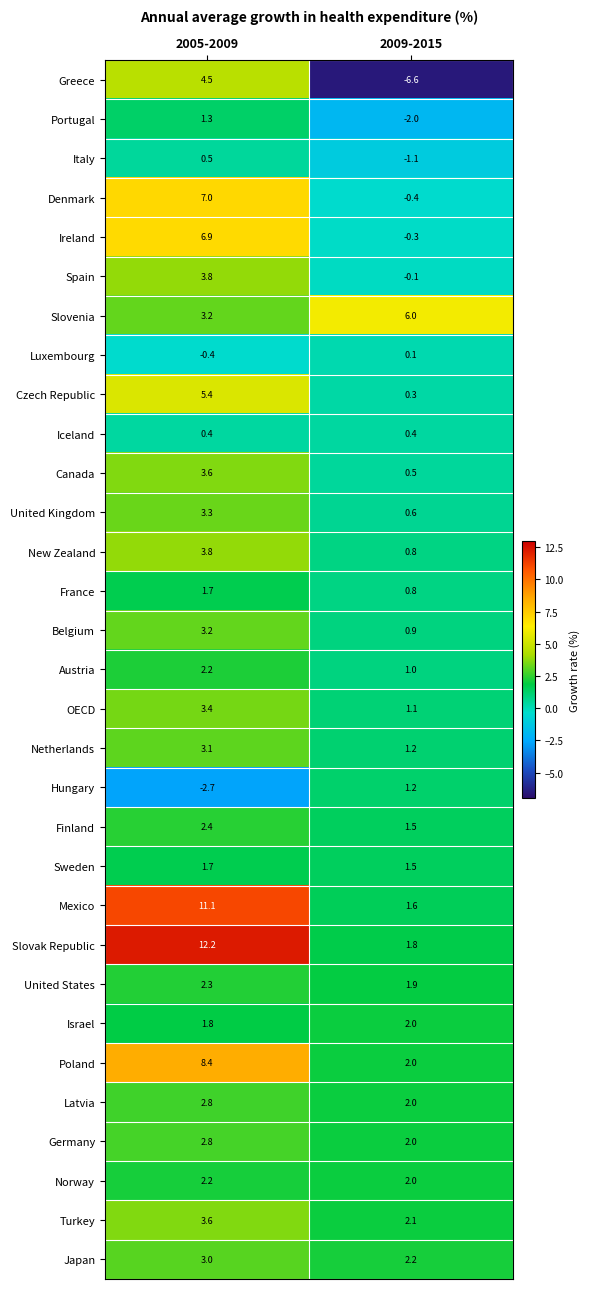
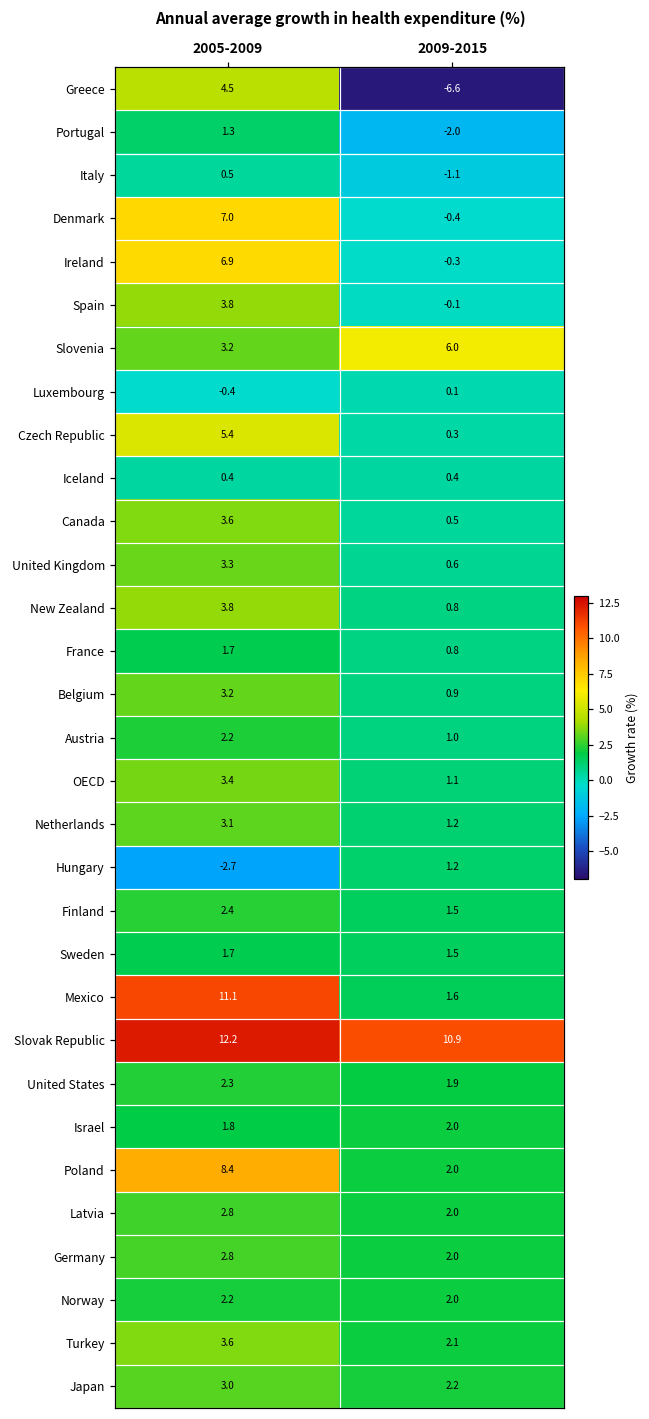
Slovak Republic, 2009-2015: 1.8 -> 10.9
